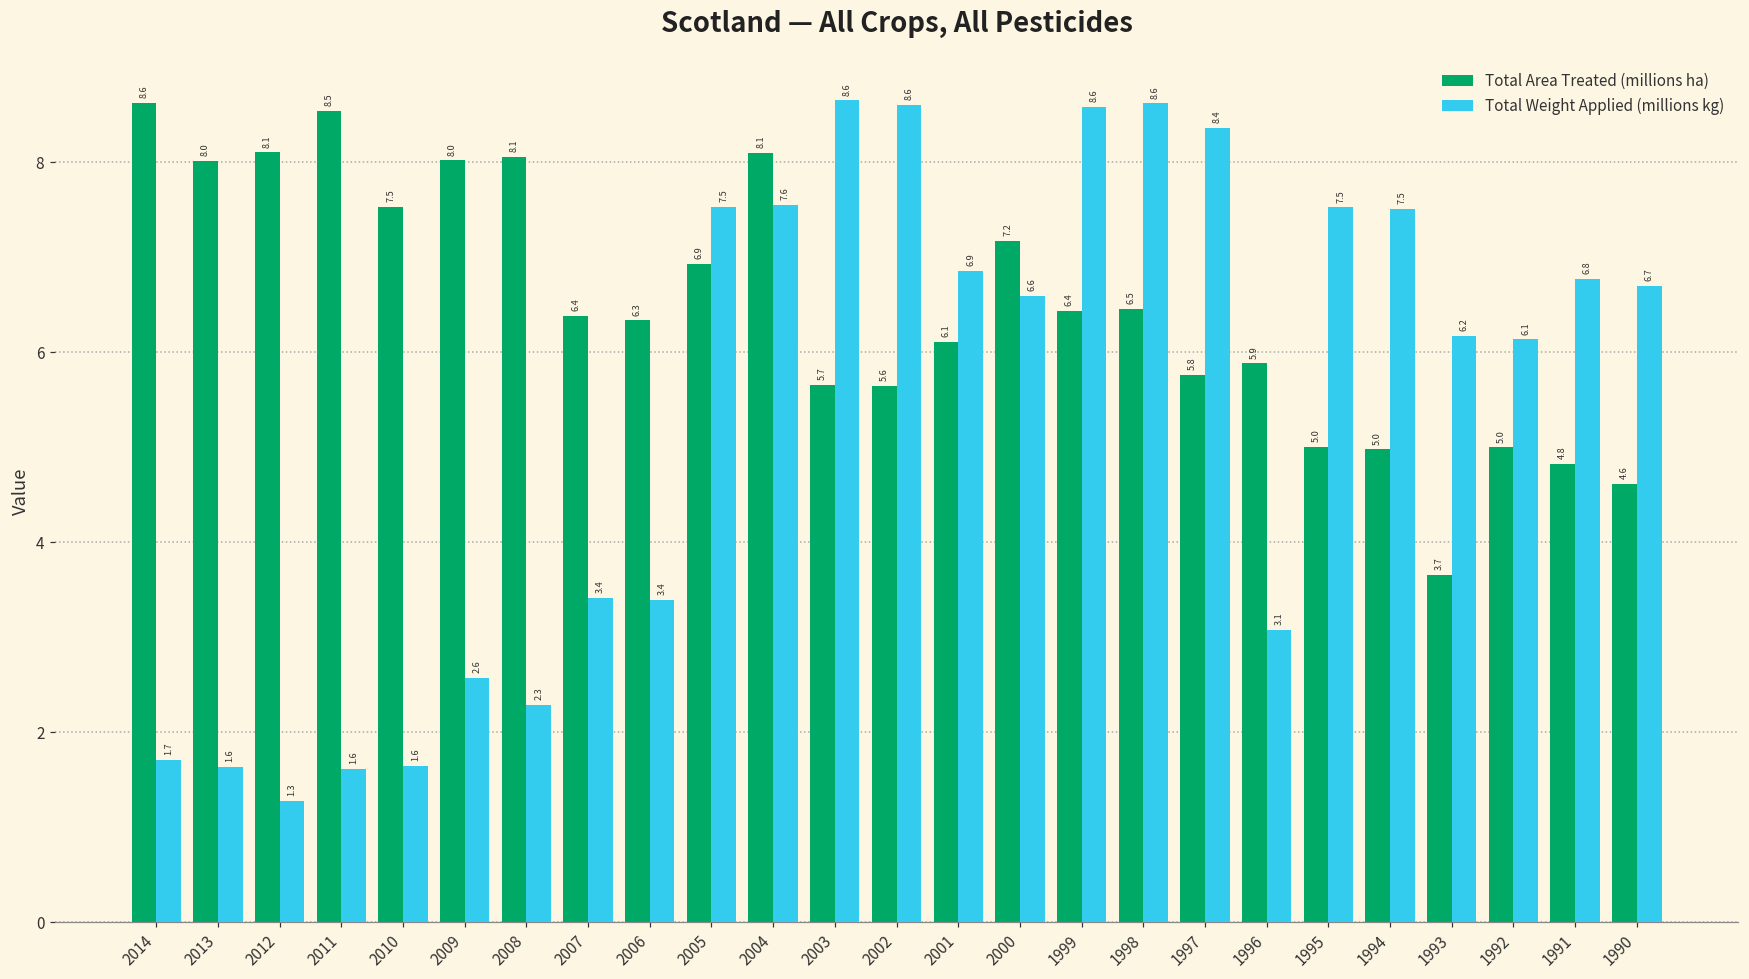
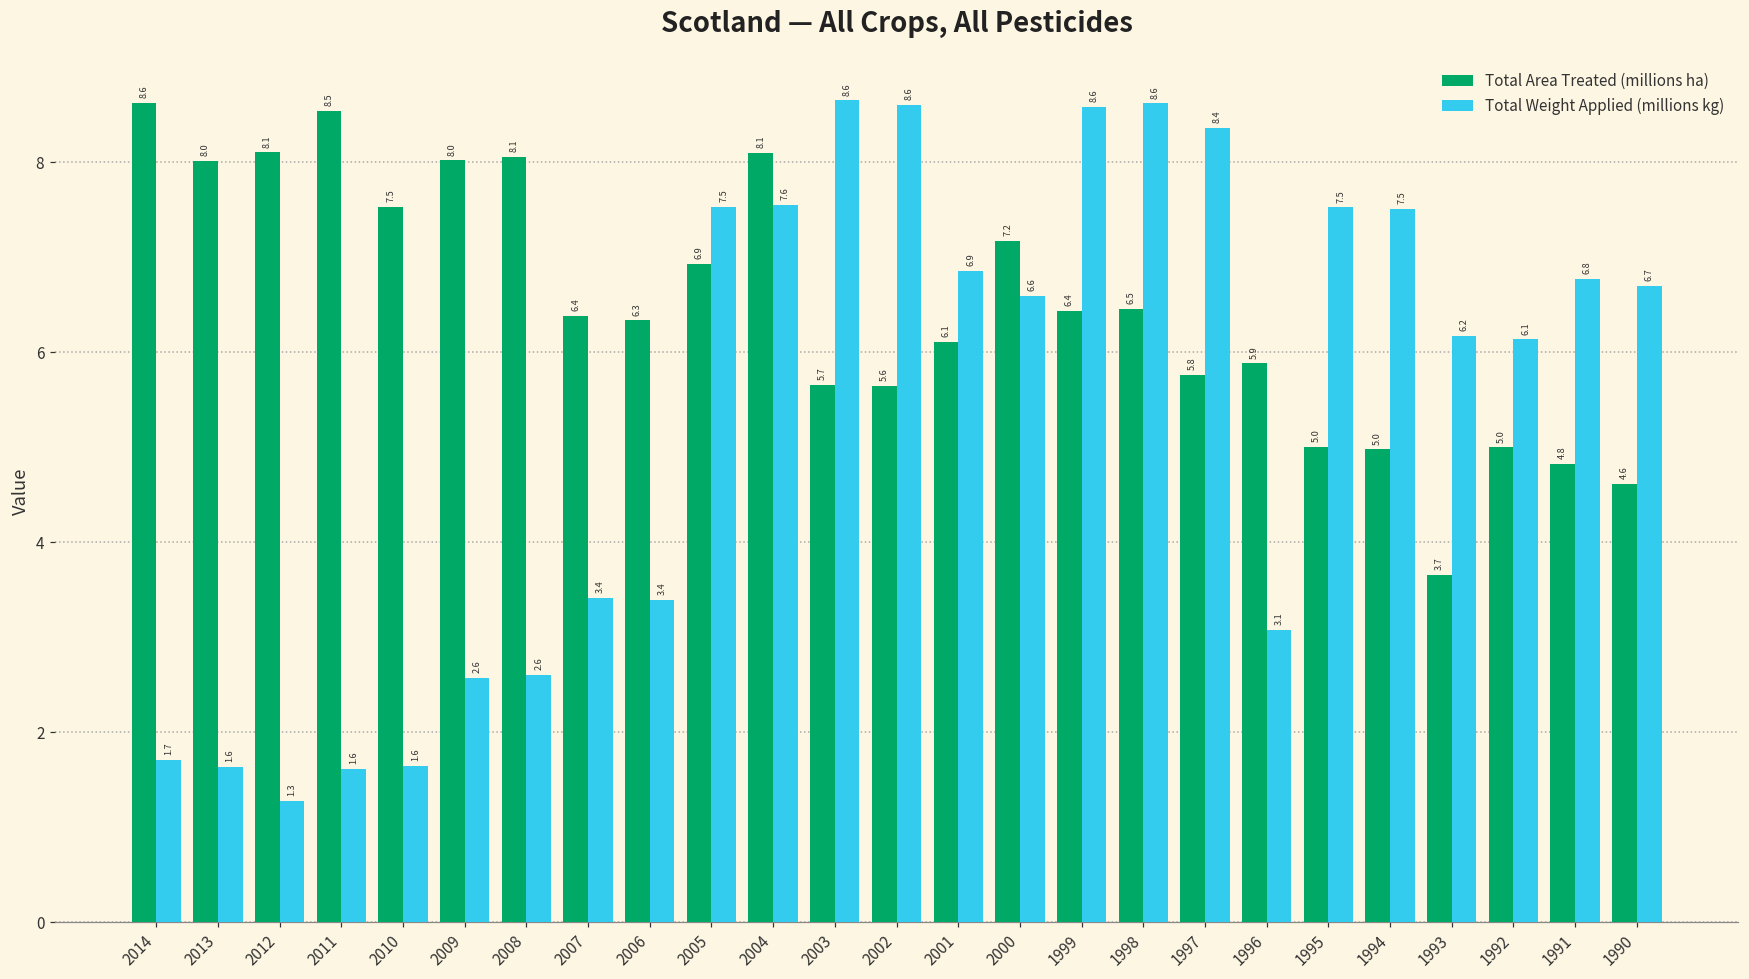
Total Weight Applied (millions kg), 2008: 2.3 -> 2.6
